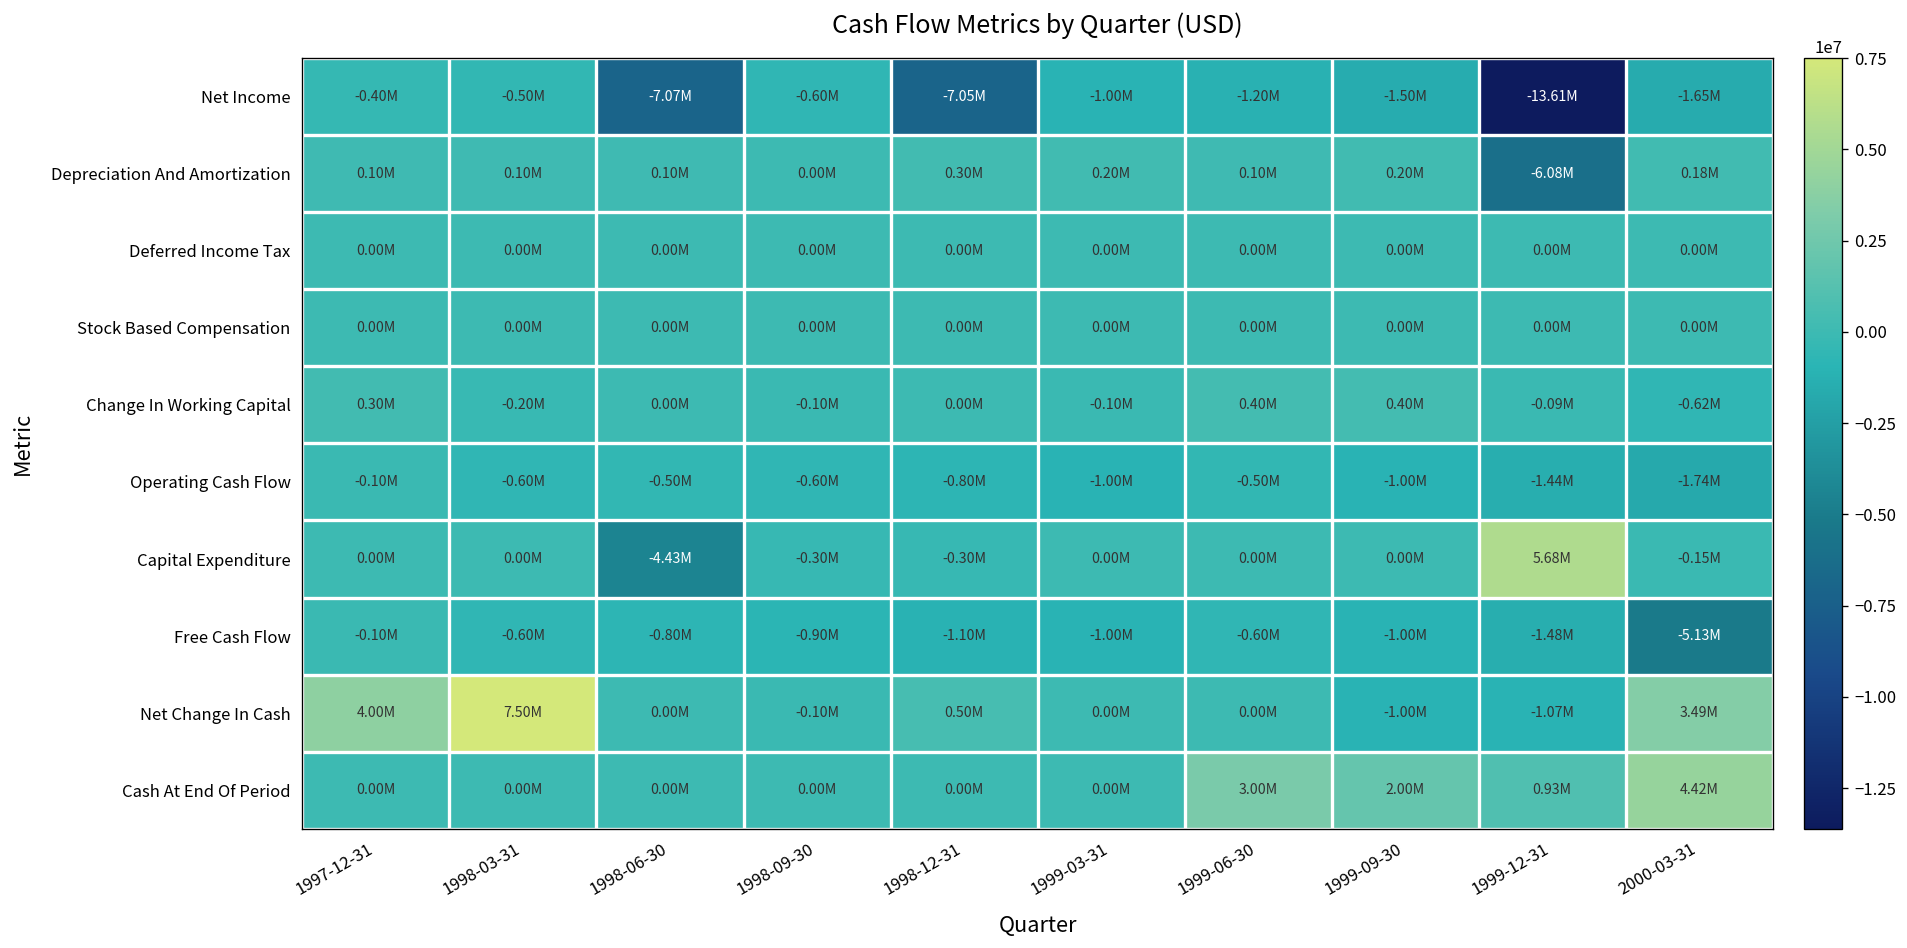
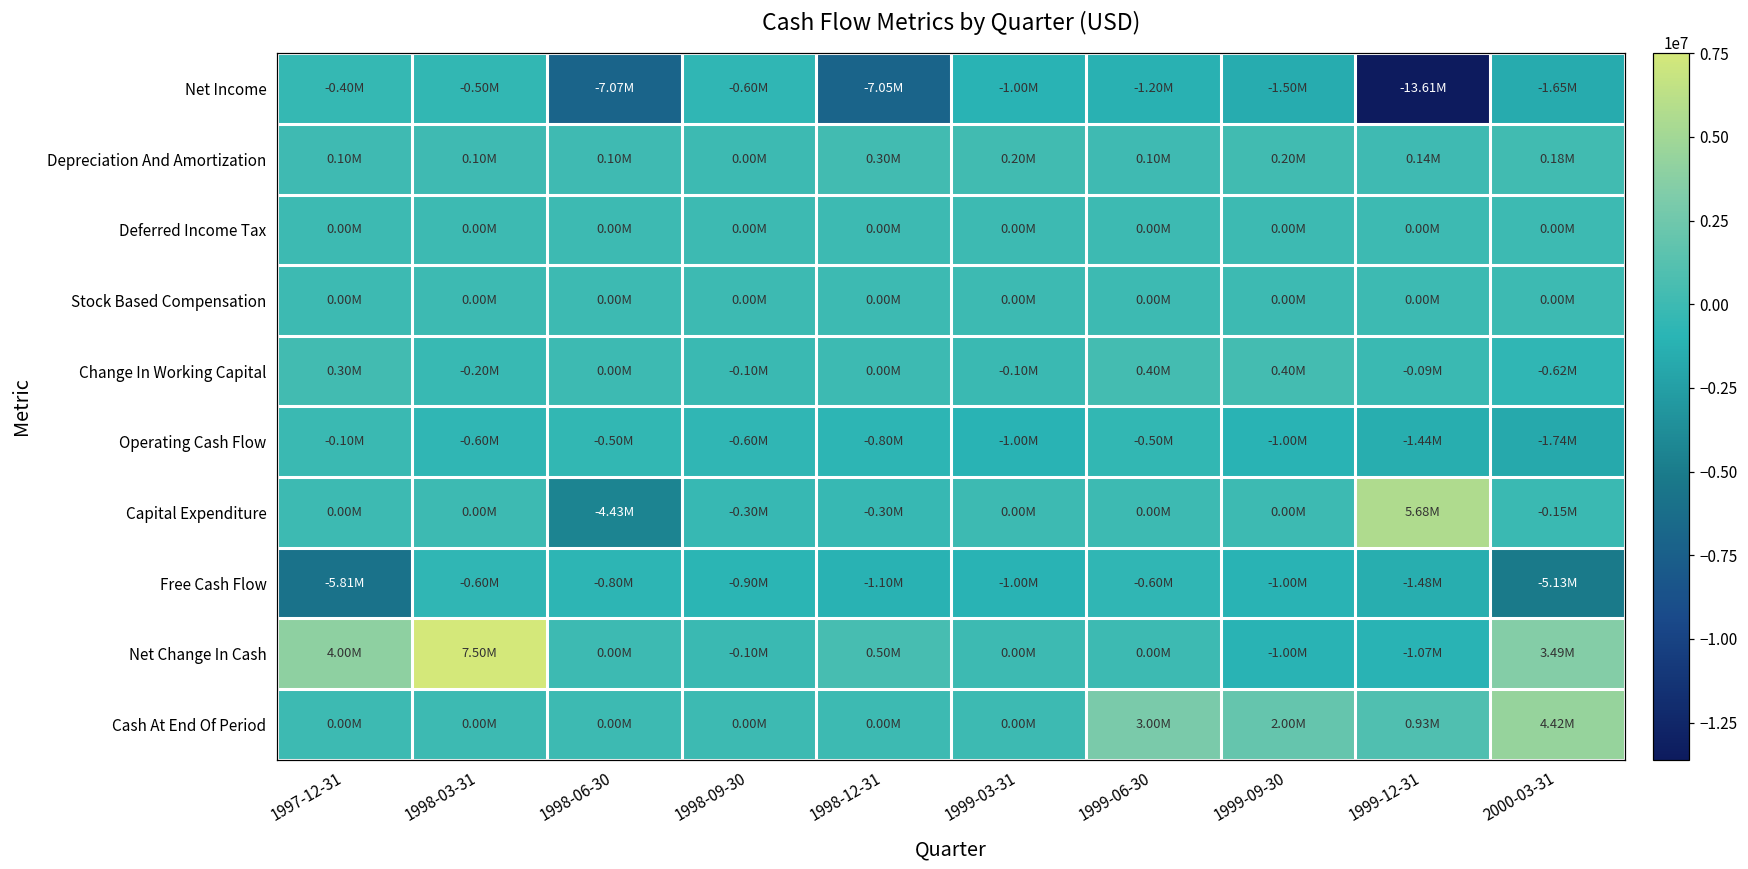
Depreciation And Amortization, 1999-12-31: -6.08M -> 0.14M
Free Cash Flow, 1997-12-31: -0.10M -> -5.81M
